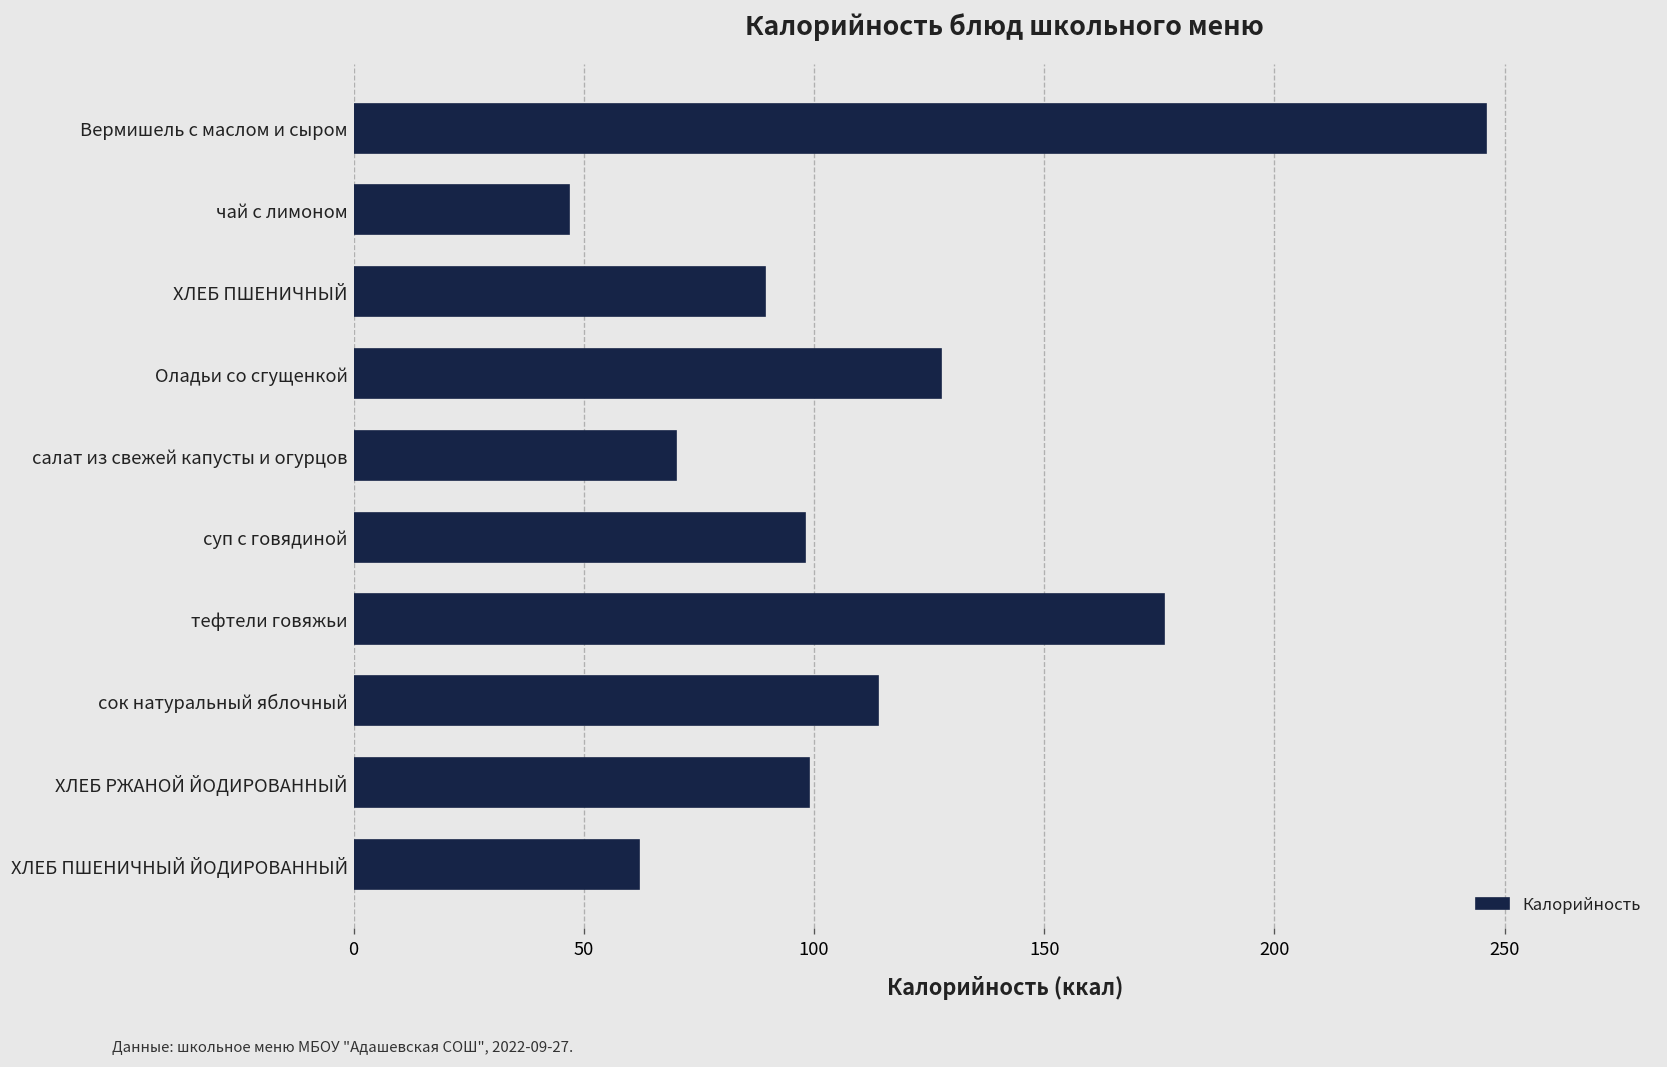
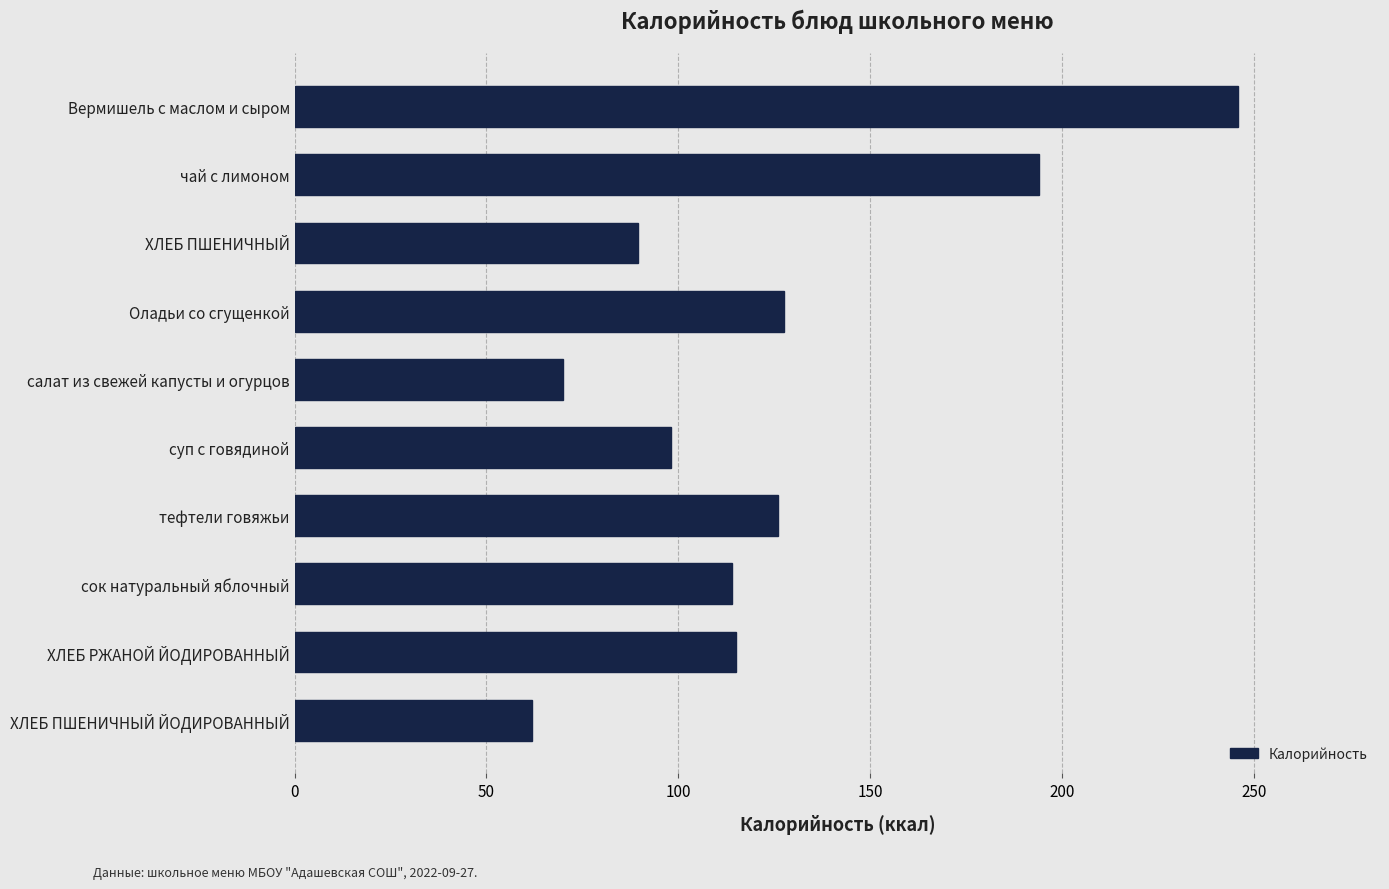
чай с лимоном: 47 -> 194
тефтели говяжьи: 176 -> 126
ХЛЕБ РЖАНОЙ ЙОДИРОВАННЫЙ: 99 -> 115
